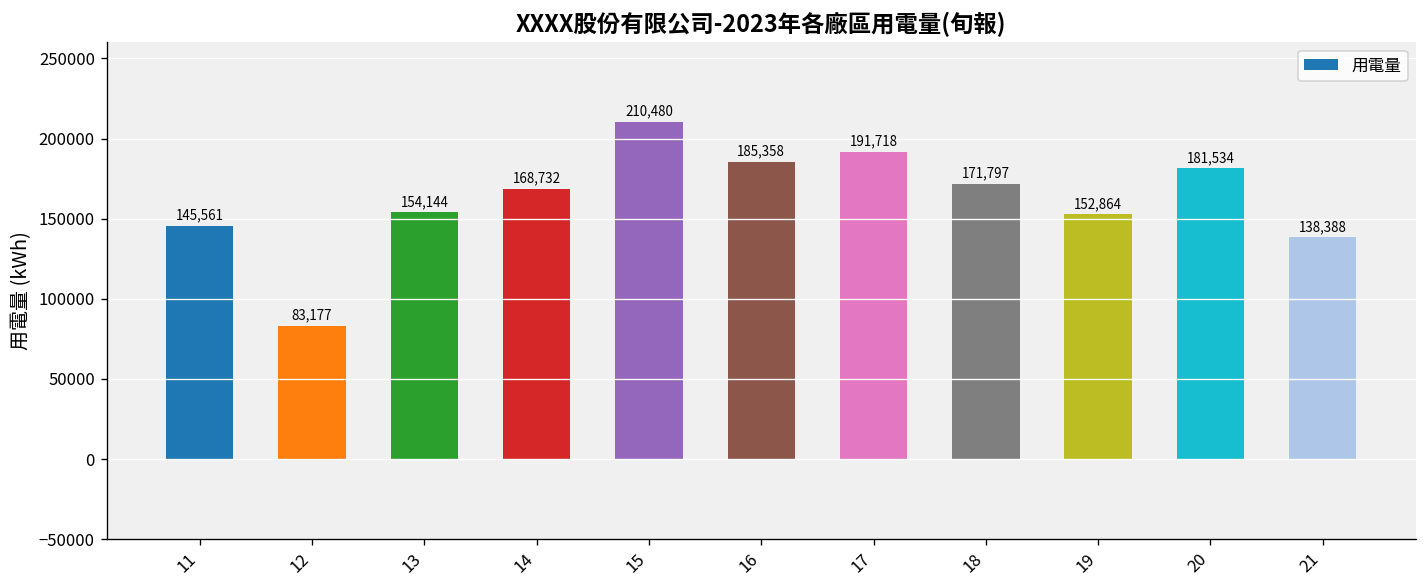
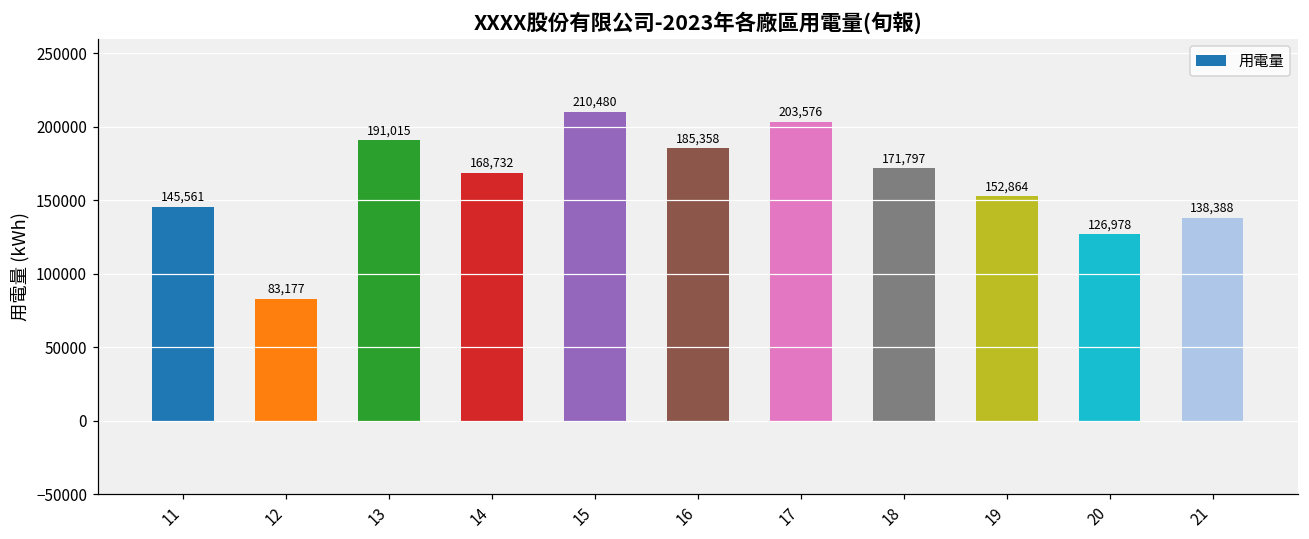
13: 154,144 -> 191,015
17: 191,718 -> 203,576
20: 181,534 -> 126,978
